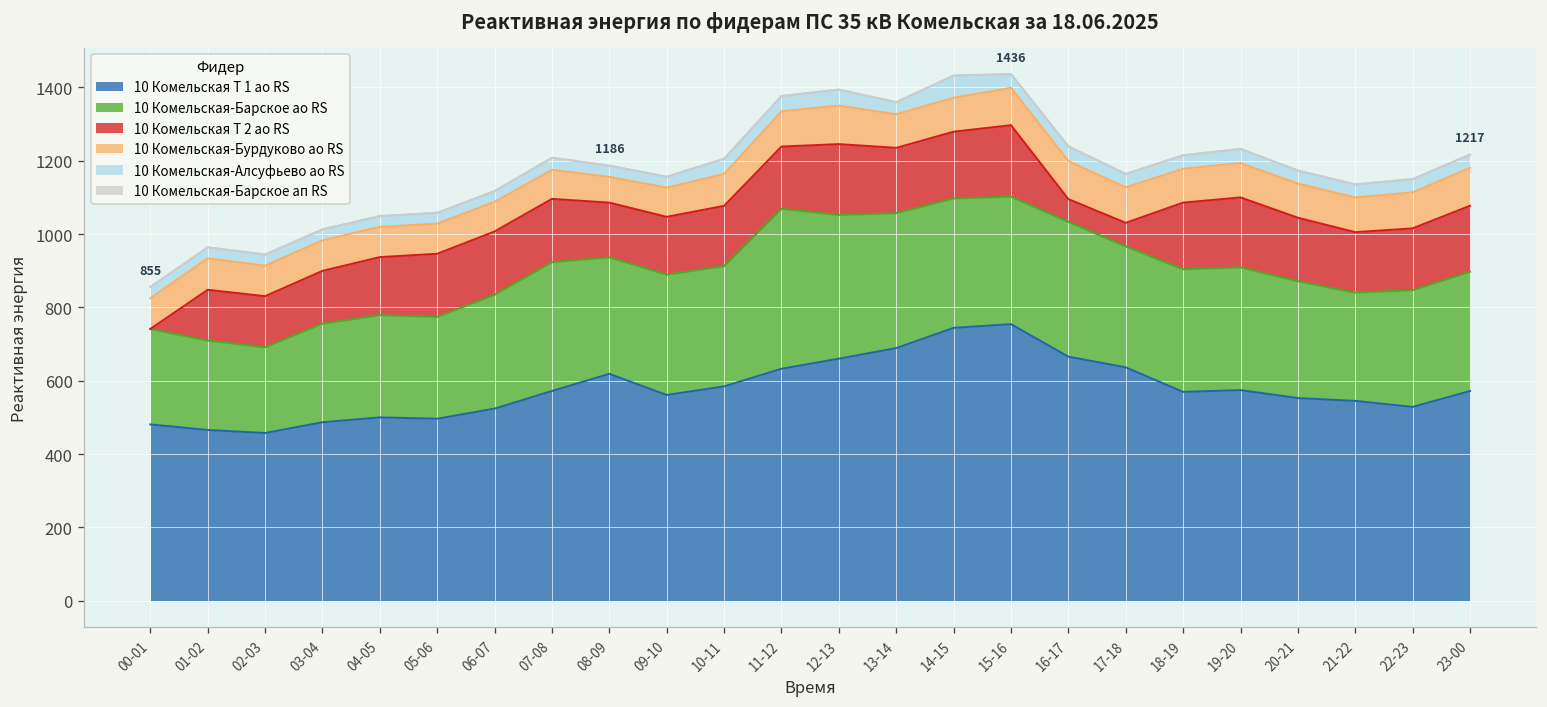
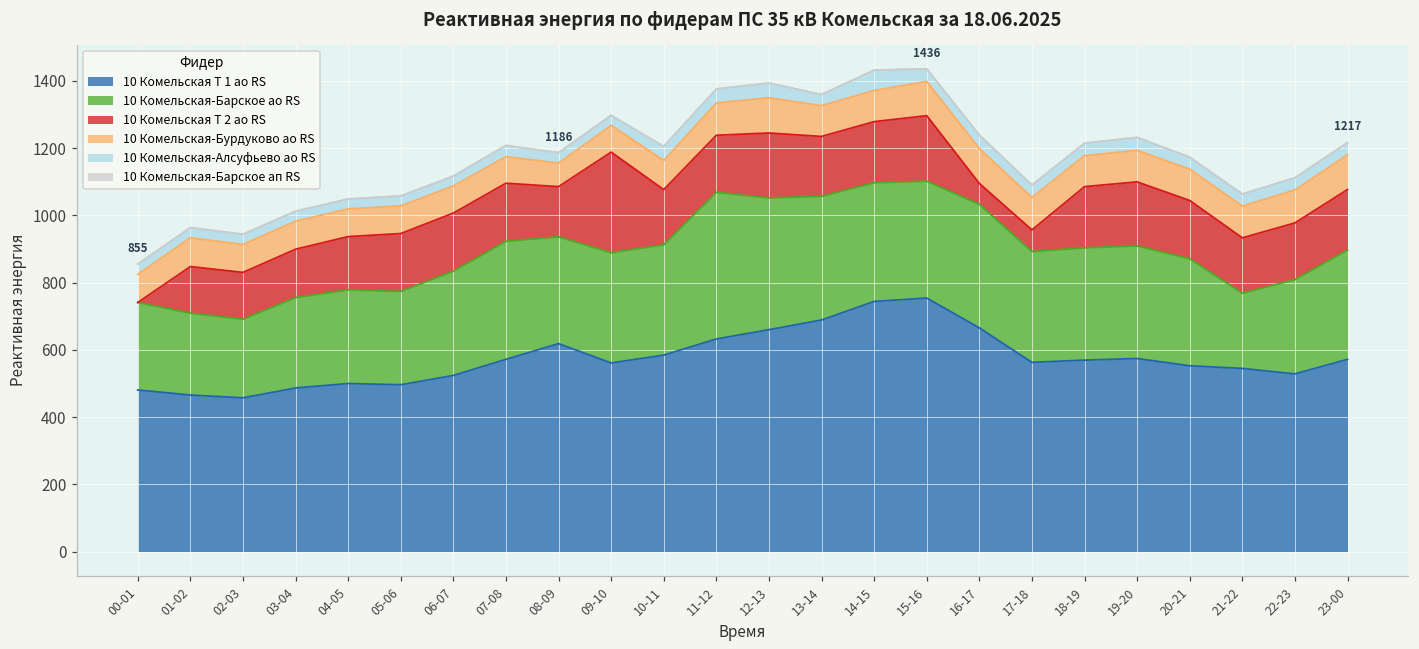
10 Комельская Т 2 ао RS, 09-10: 160 -> 300
10 Комельская Т 1 ао RS, 17-18: 640 -> 560
10 Комельская-Барское ао RS, 21-22: 300 -> 220
10 Комельская-Барское ао RS, 22-23: 320 -> 280
